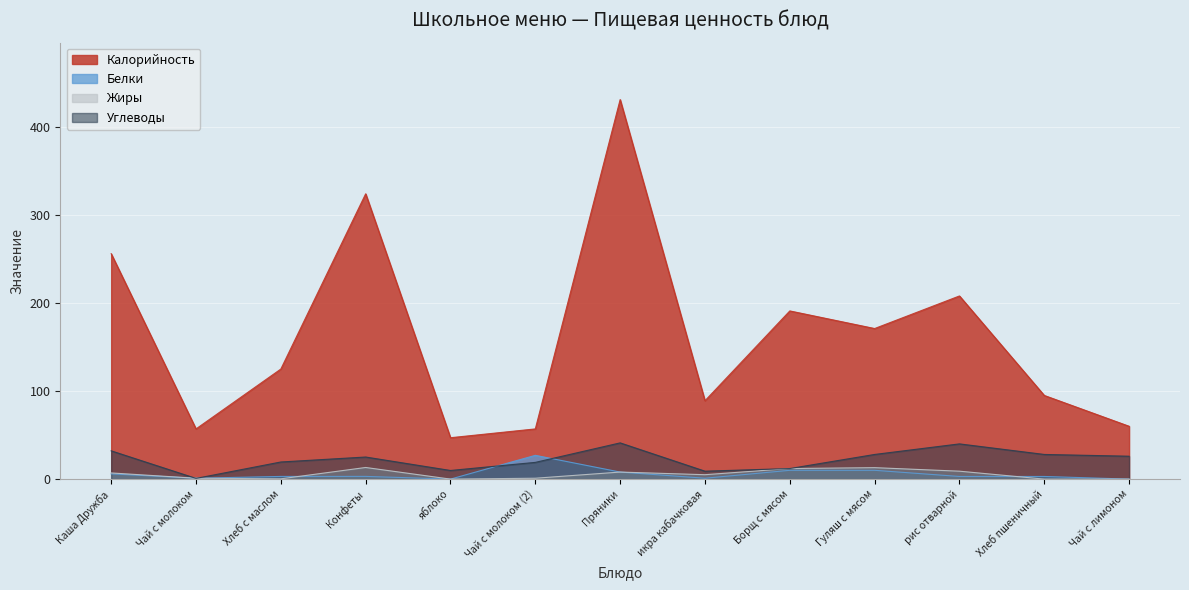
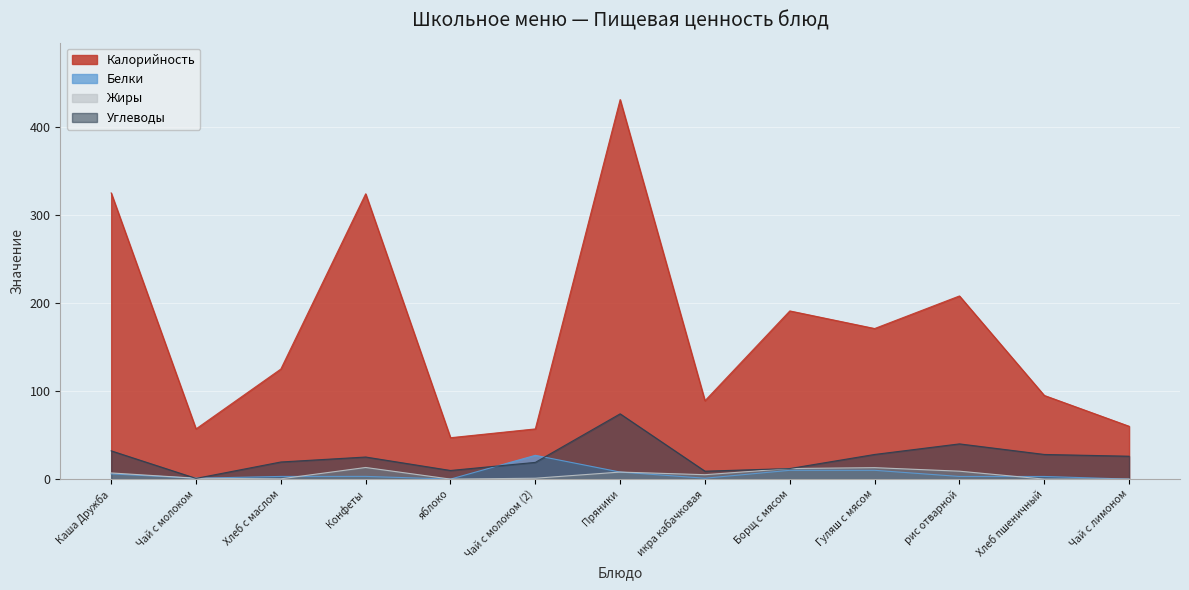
Калорийность, Каша Дружба: 260 -> 330
Углеводы, Пряники: 40 -> 70
